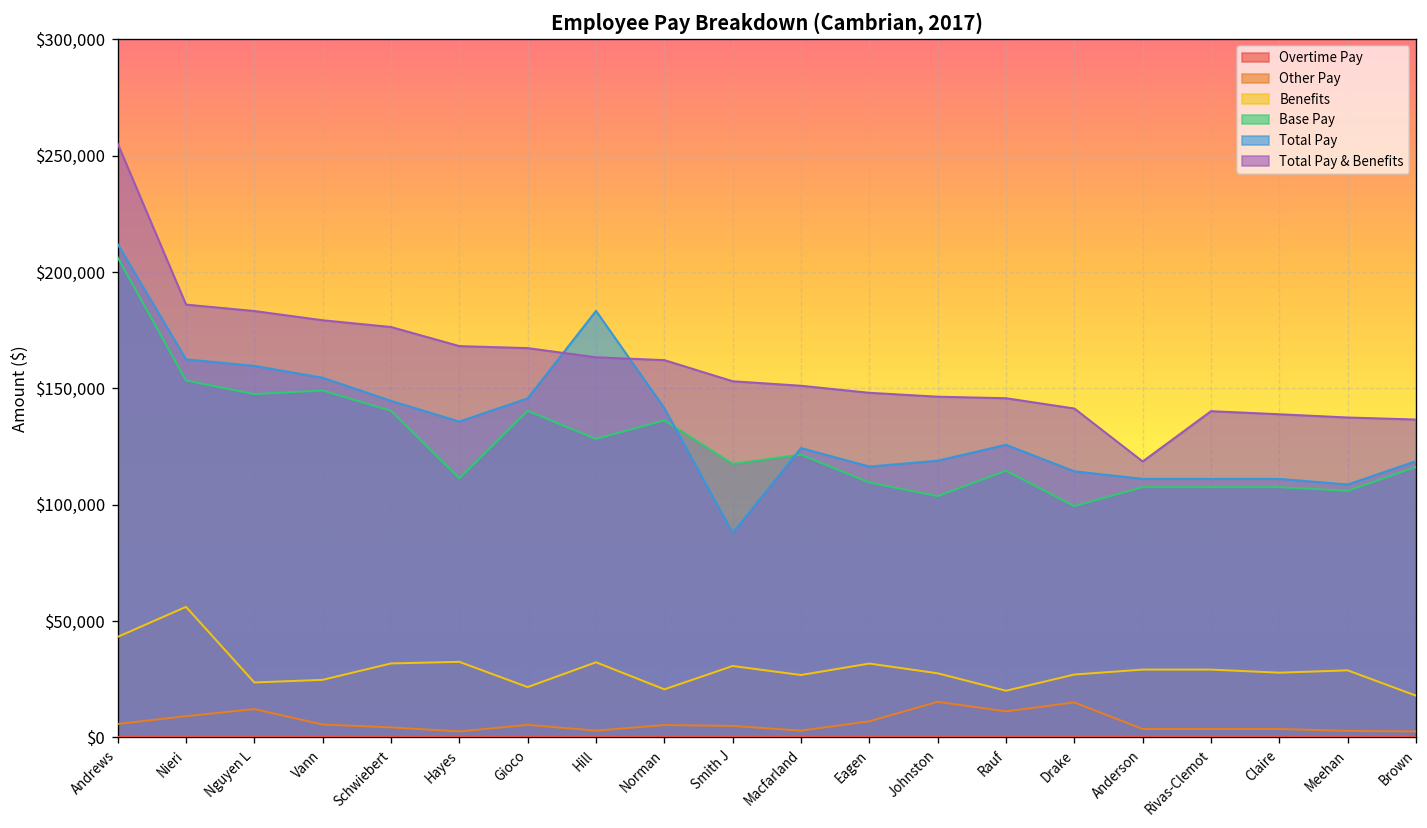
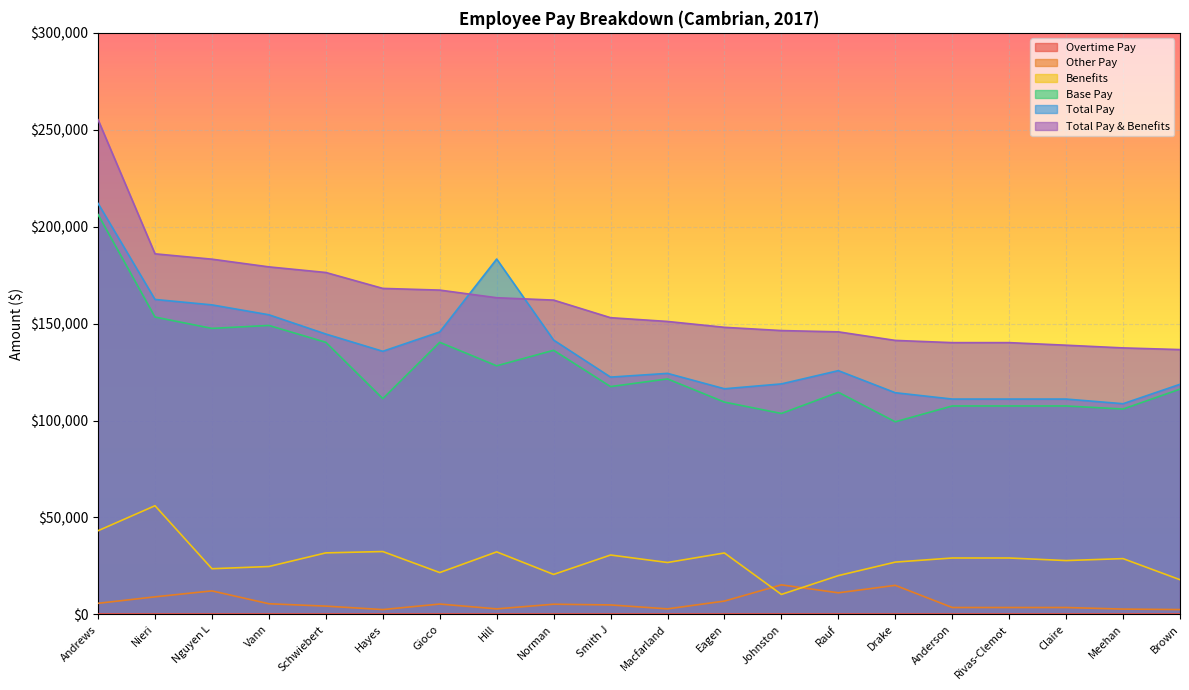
Total Pay, Smith J: $88,000 -> $122,000
Benefits, Johnston: $28,000 -> $10,000
Total Pay & Benefits, Anderson: $119,000 -> $140,000
